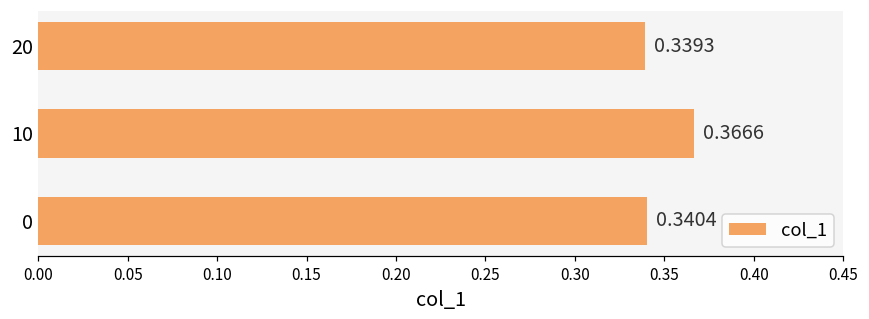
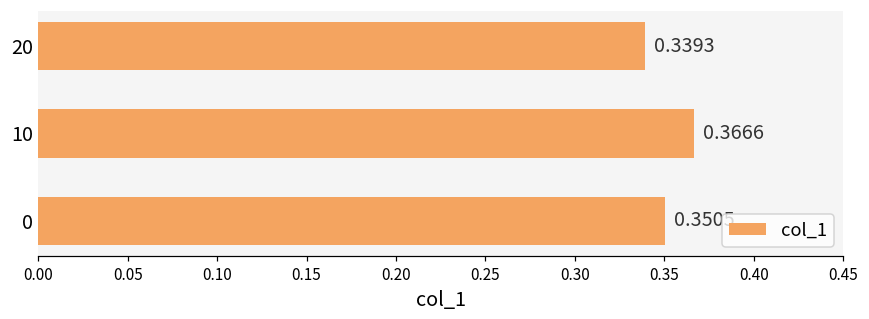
0: 0.3404 -> 0.3505
